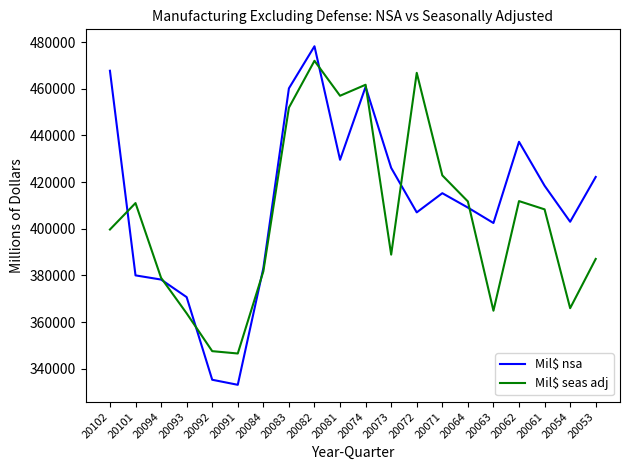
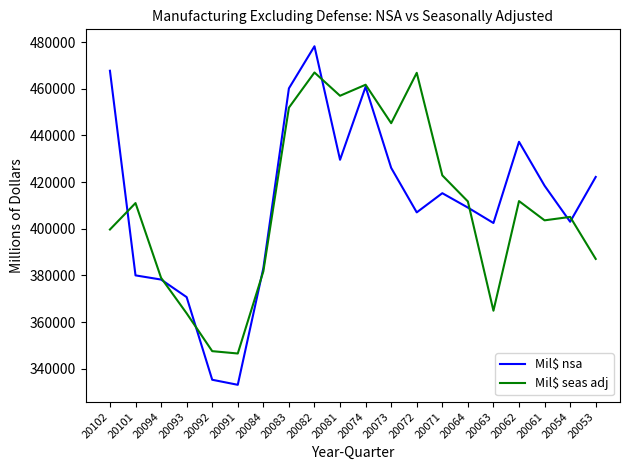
Mil$ seas adj, 20082: 472000 -> 467000
Mil$ seas adj, 20073: 389000 -> 445000
Mil$ seas adj, 20061: 408000 -> 404000
Mil$ seas adj, 20054: 366000 -> 405000
